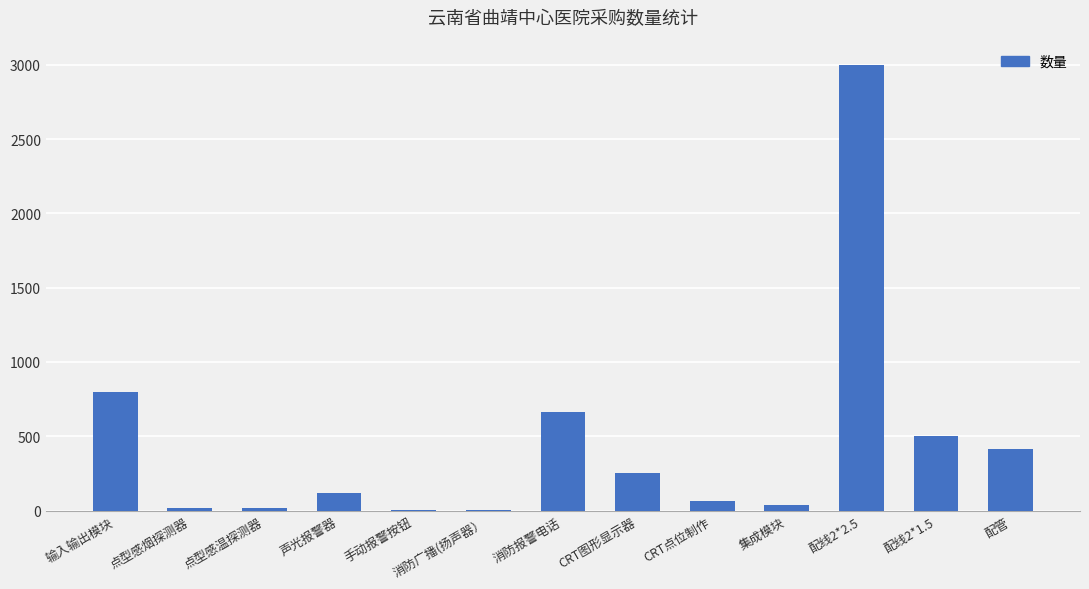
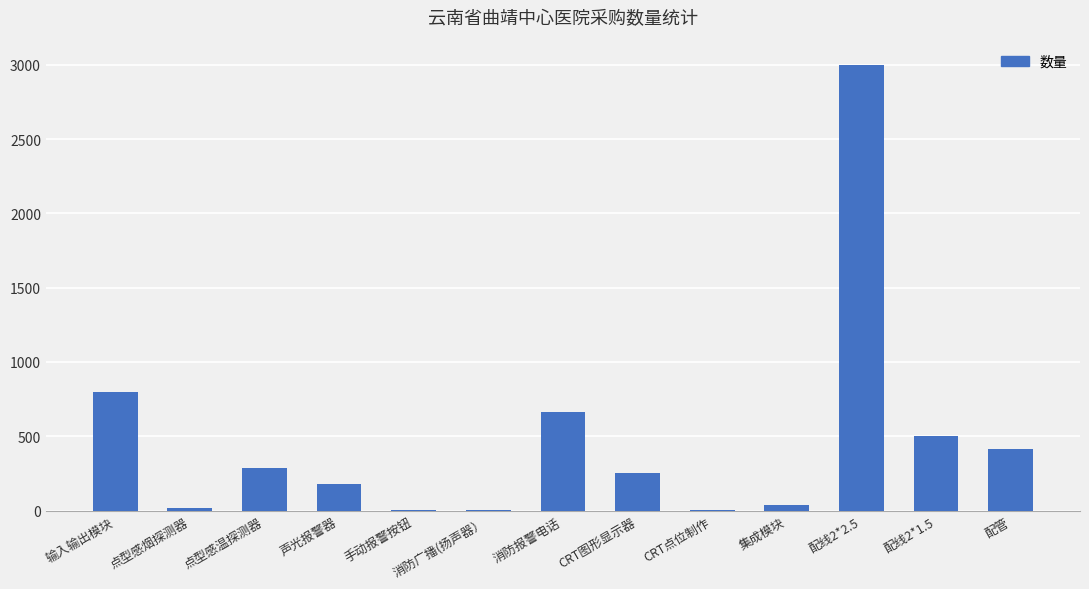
点型感温探测器: 20 -> 290
声光报警器: 120 -> 180
CRT点位制作: 60 -> 0
